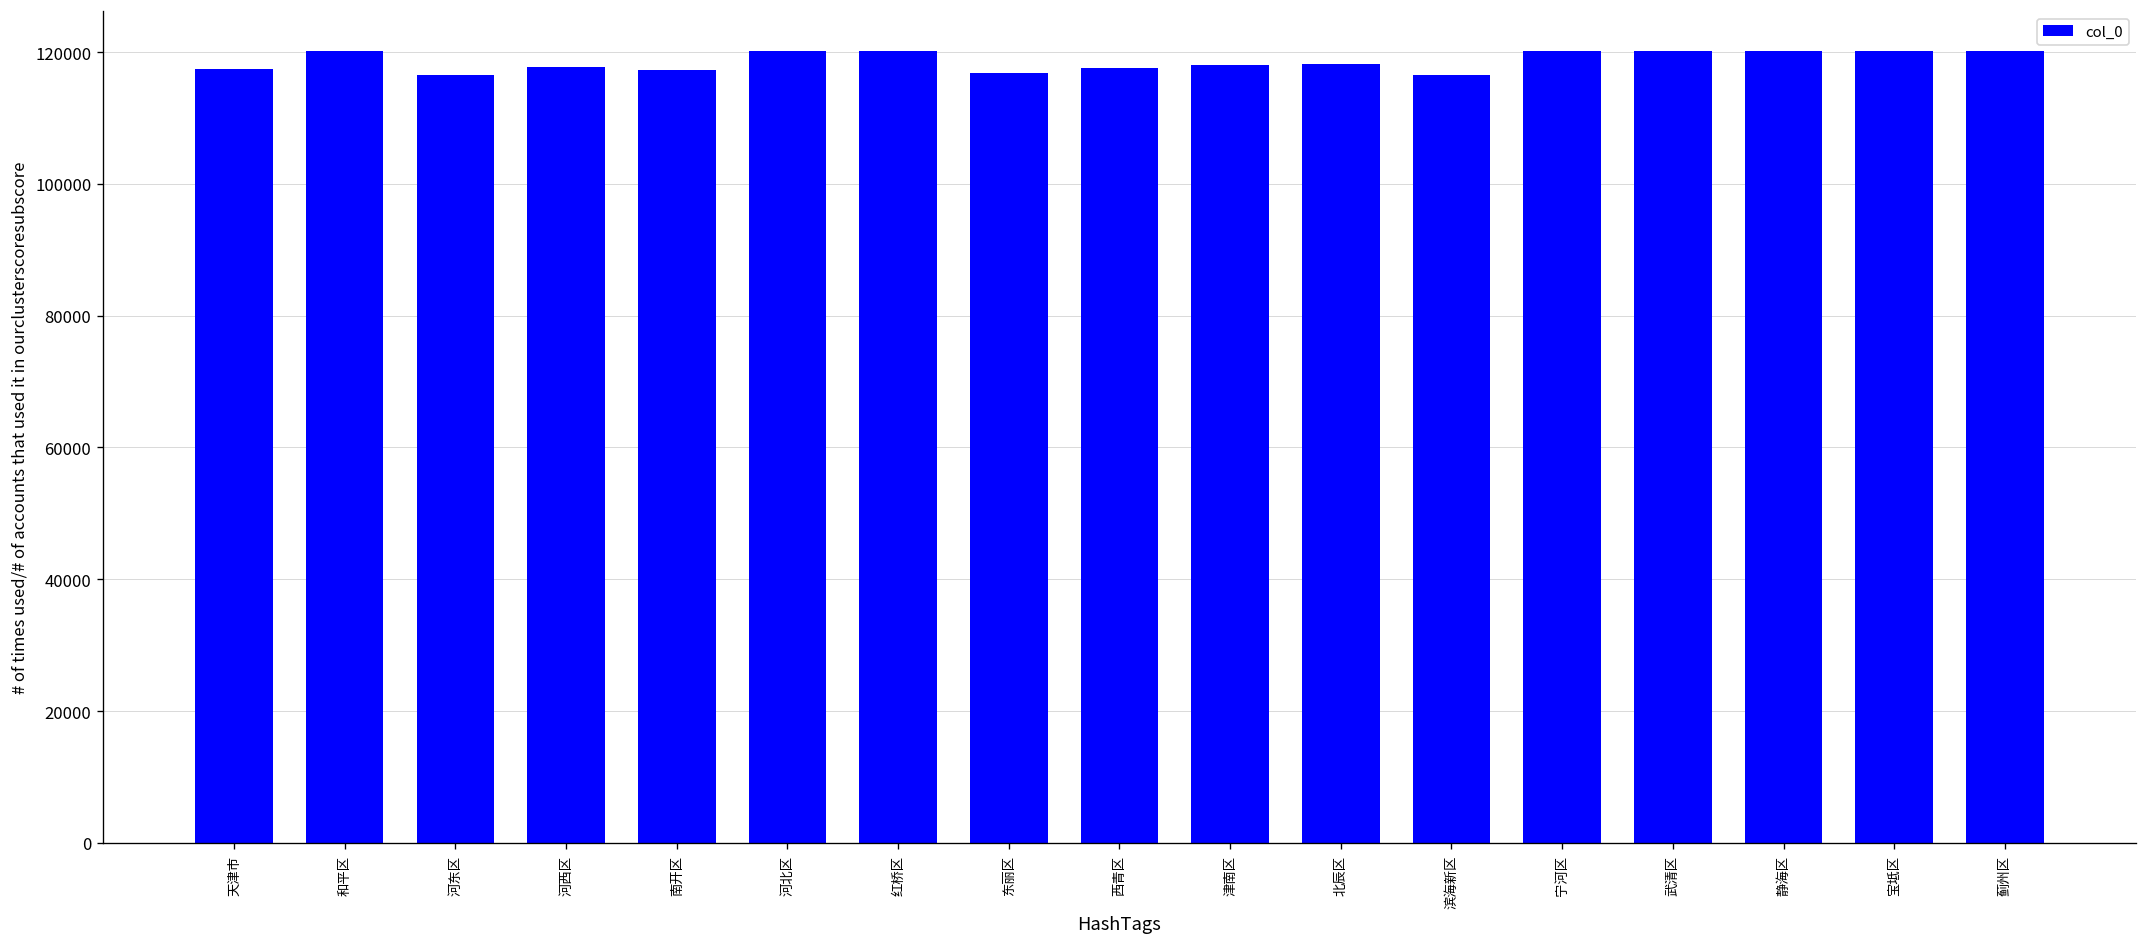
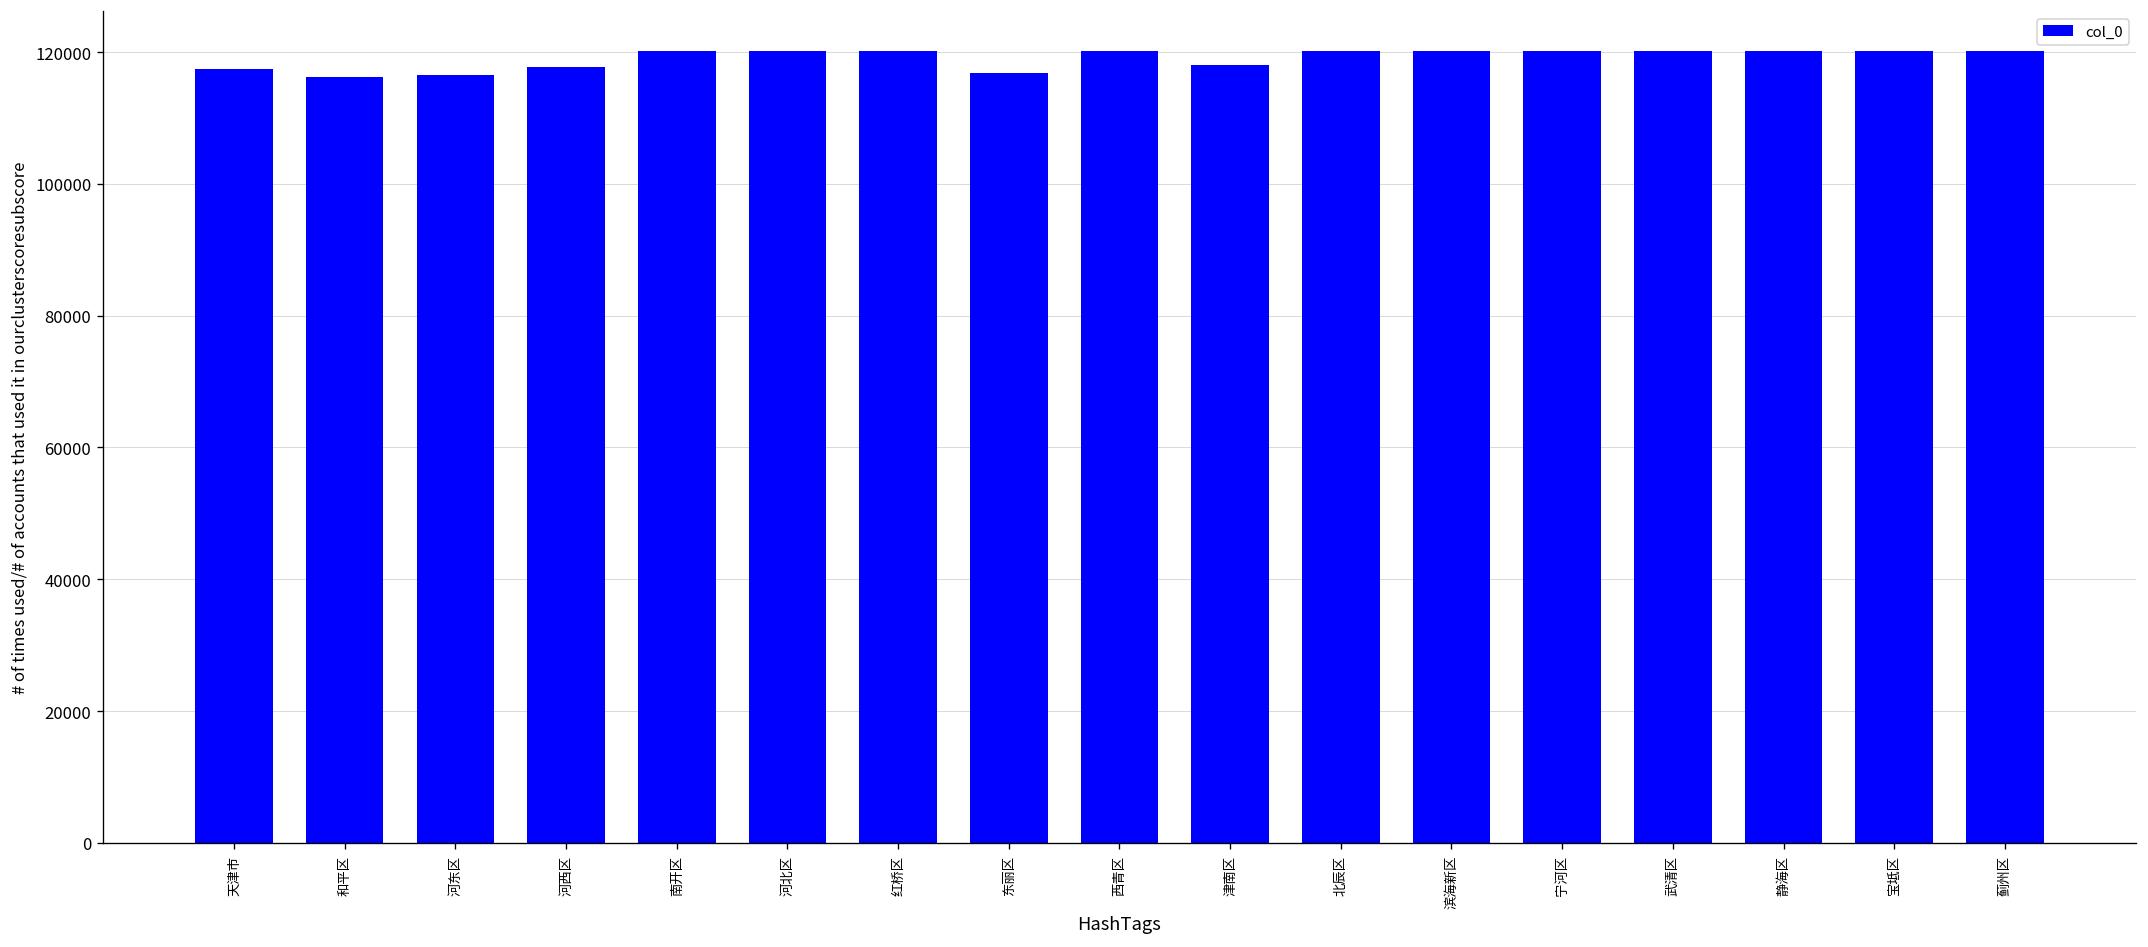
和平区: 120000 -> 116000
南开区: 117000 -> 120000
西青区: 118000 -> 120000
北辰区: 118000 -> 120000
滨海新区: 117000 -> 120000
